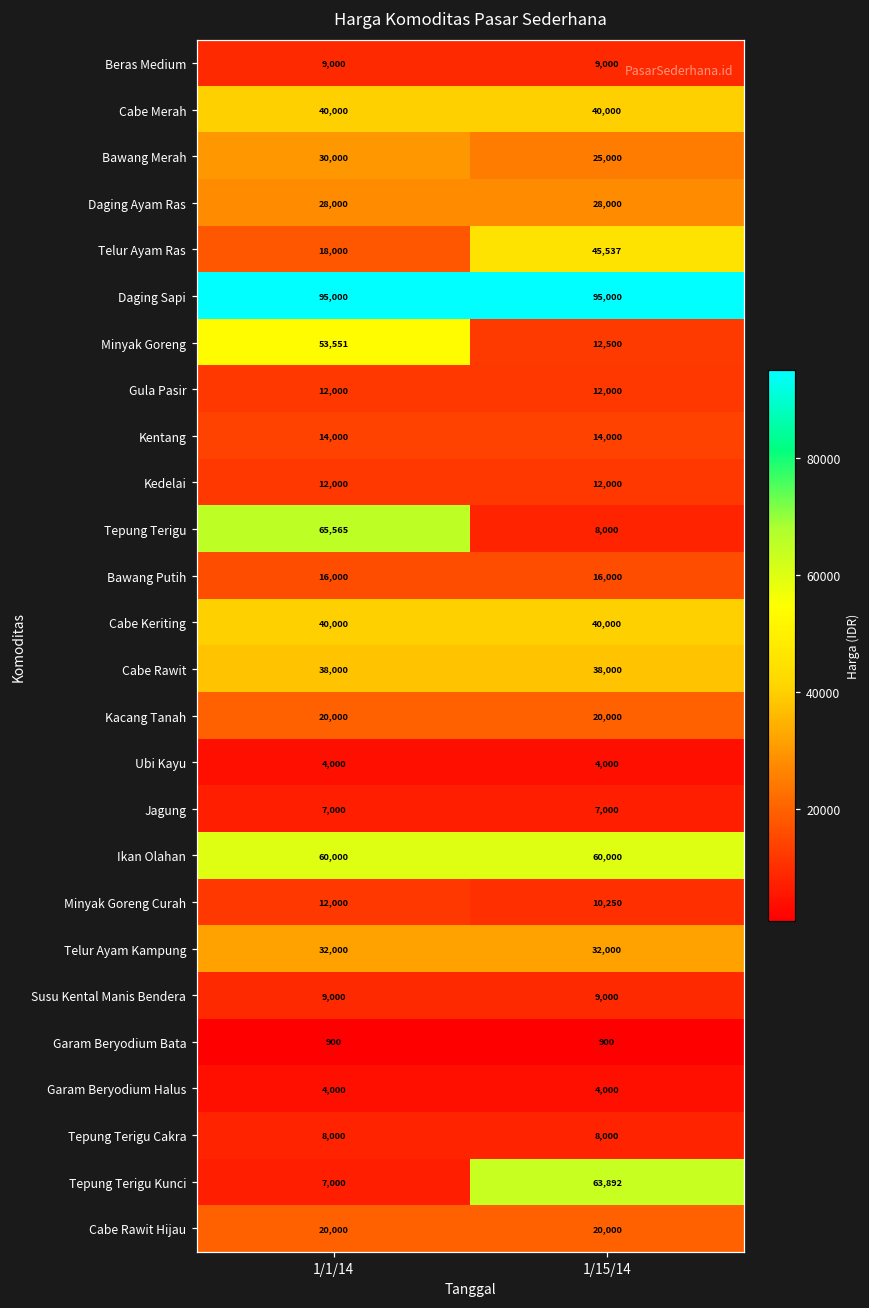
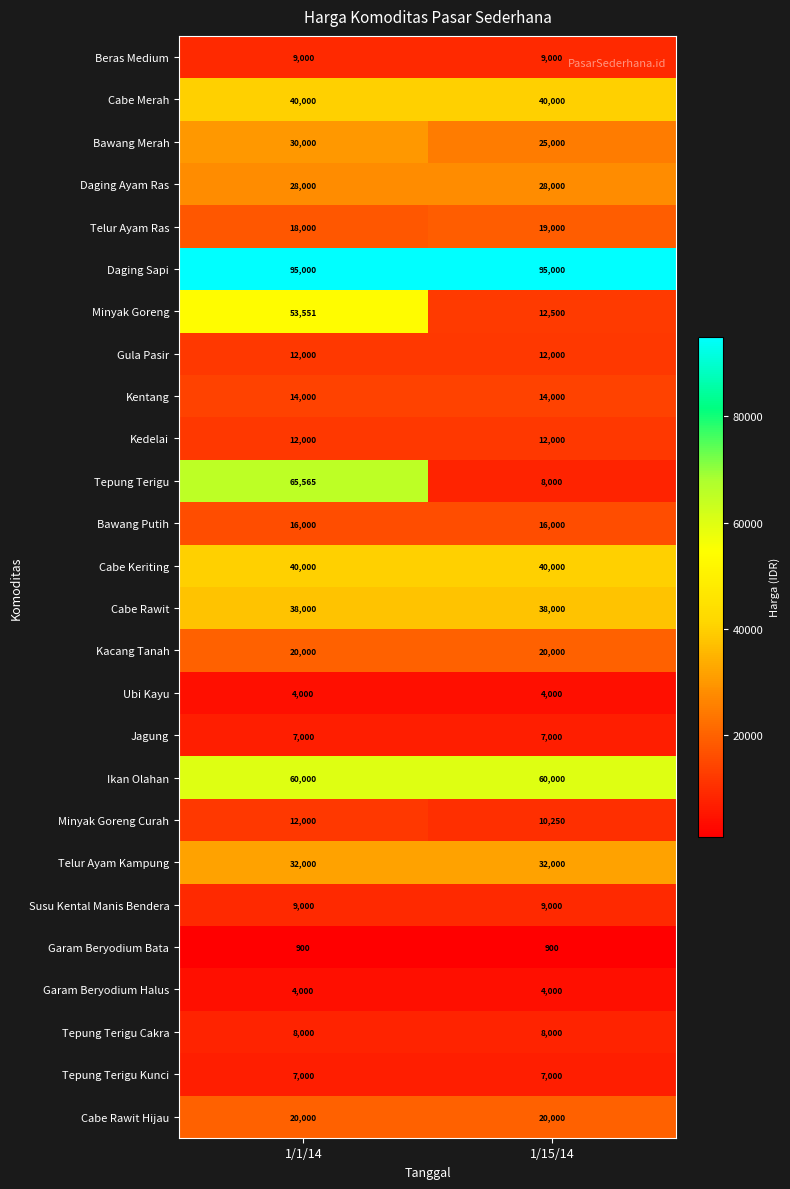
Telur Ayam Ras, 1/15/14: 45,537 -> 19,000
Tepung Terigu Kunci, 1/15/14: 63,892 -> 7,000
